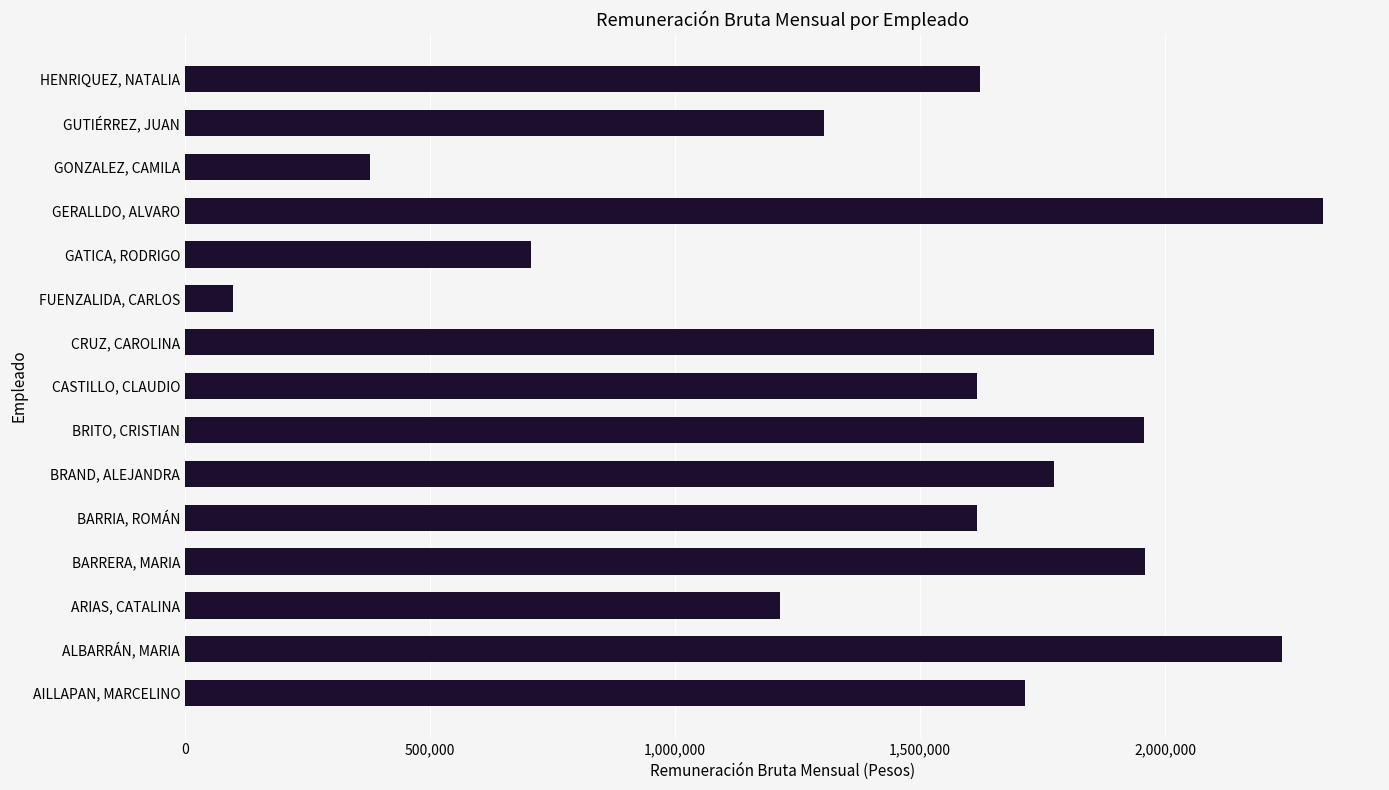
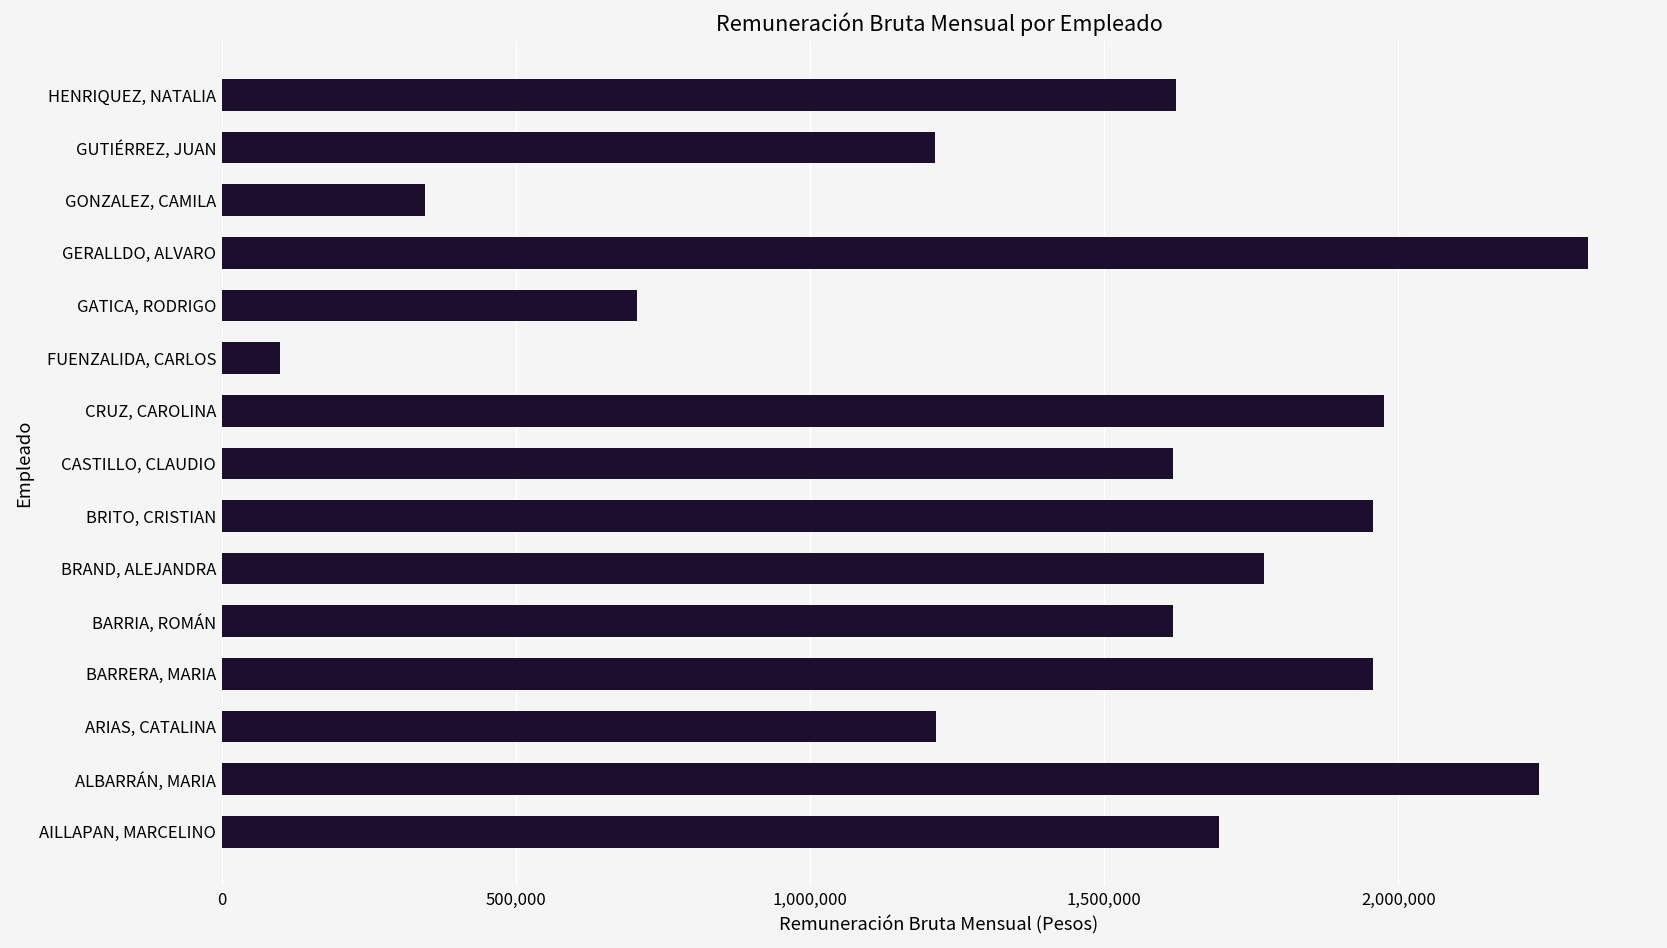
GUTIÉRREZ, JUAN: 1,300,000 -> 1,210,000
GONZALEZ, CAMILA: 380,000 -> 350,000
AILLAPAN, MARCELINO: 1,710,000 -> 1,690,000
